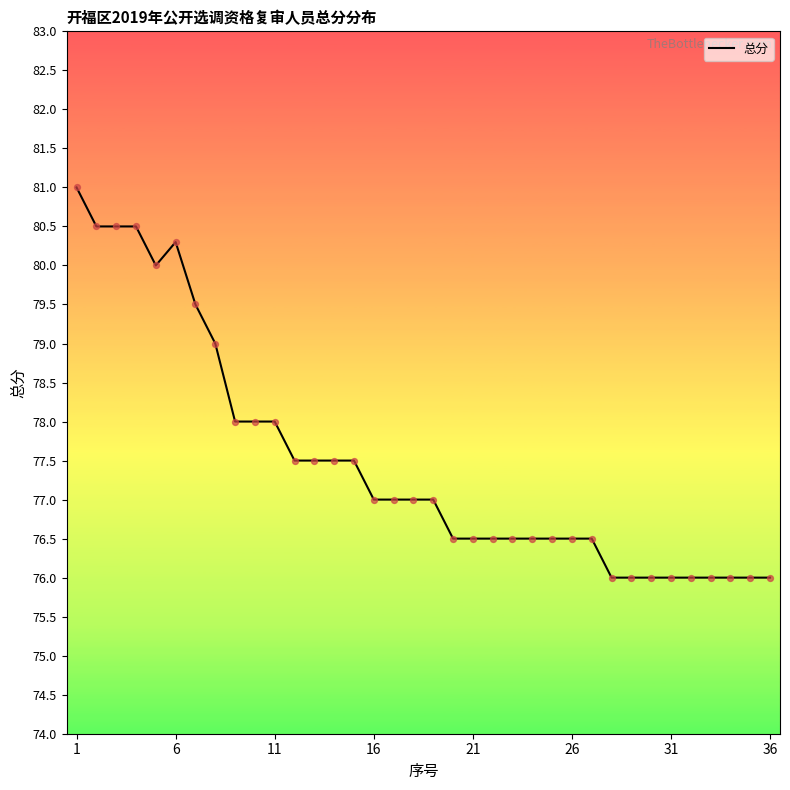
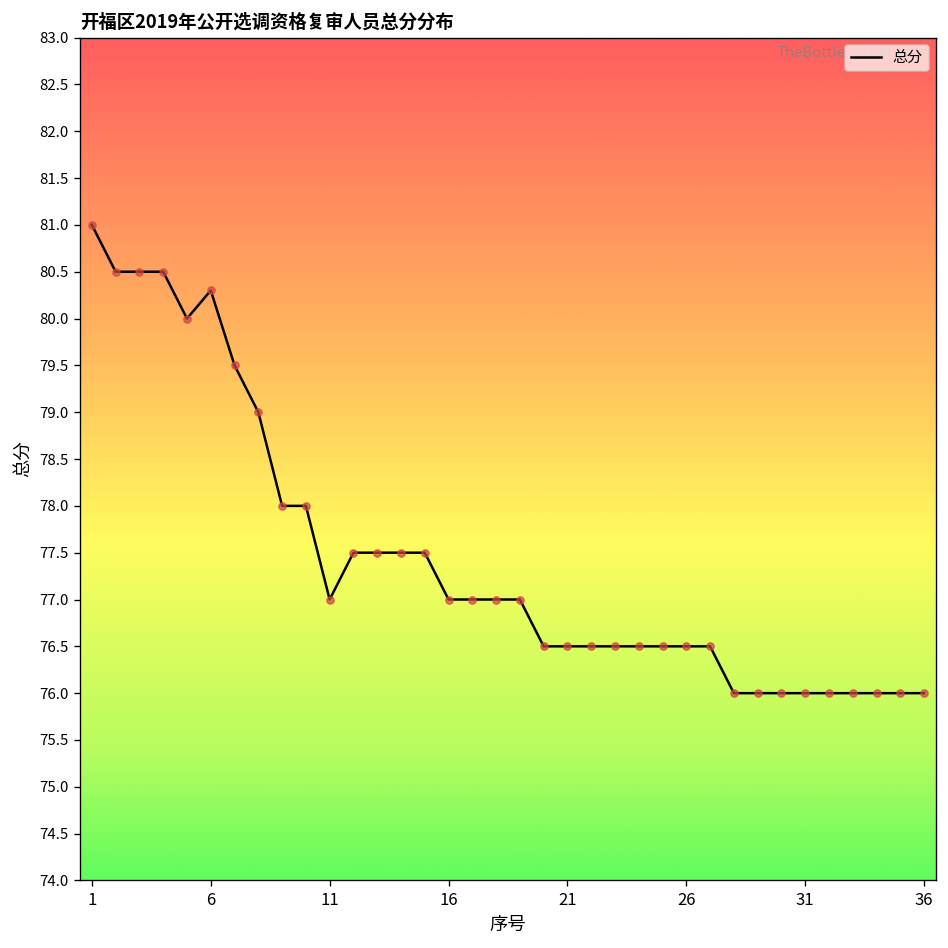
11: 78 -> 77
